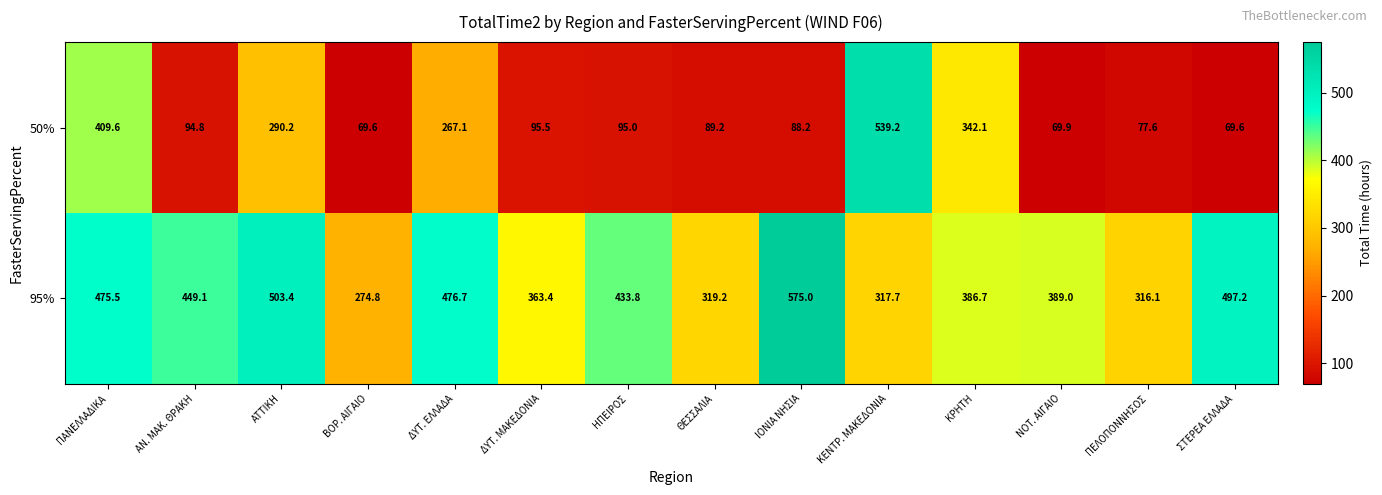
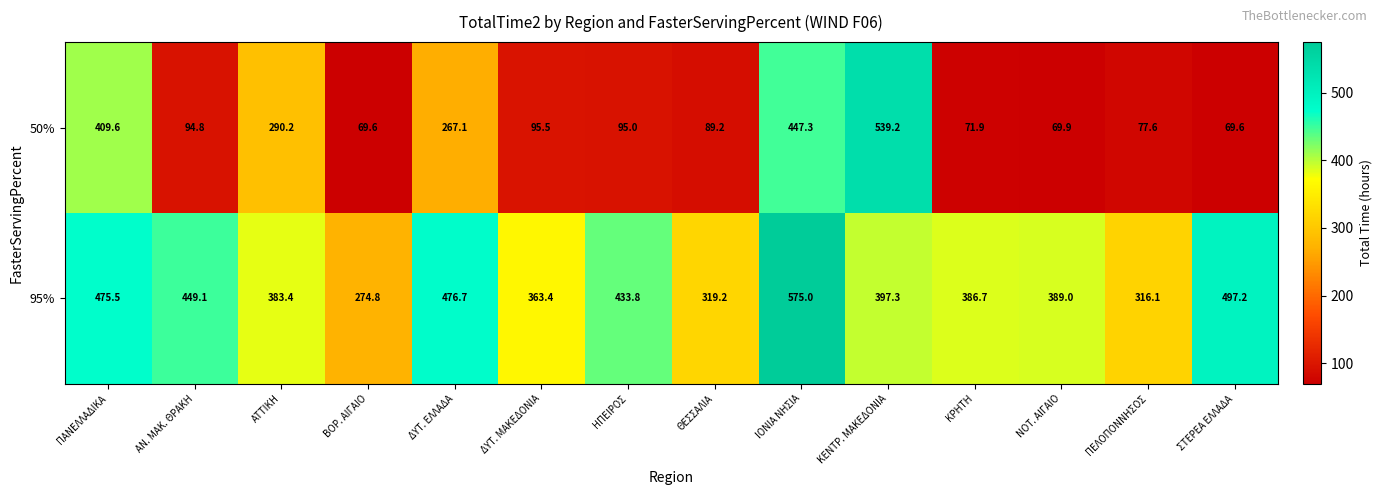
50%, ΙΟΝΙΑ ΝΗΣΙΑ: 88.2 -> 447.3
50%, ΚΡΗΤΗ: 342.1 -> 71.9
95%, ΑΤΤΙΚΗ: 503.4 -> 383.4
95%, ΚΕΝΤΡ. ΜΑΚΕΔΟΝΙΑ: 317.7 -> 397.3
